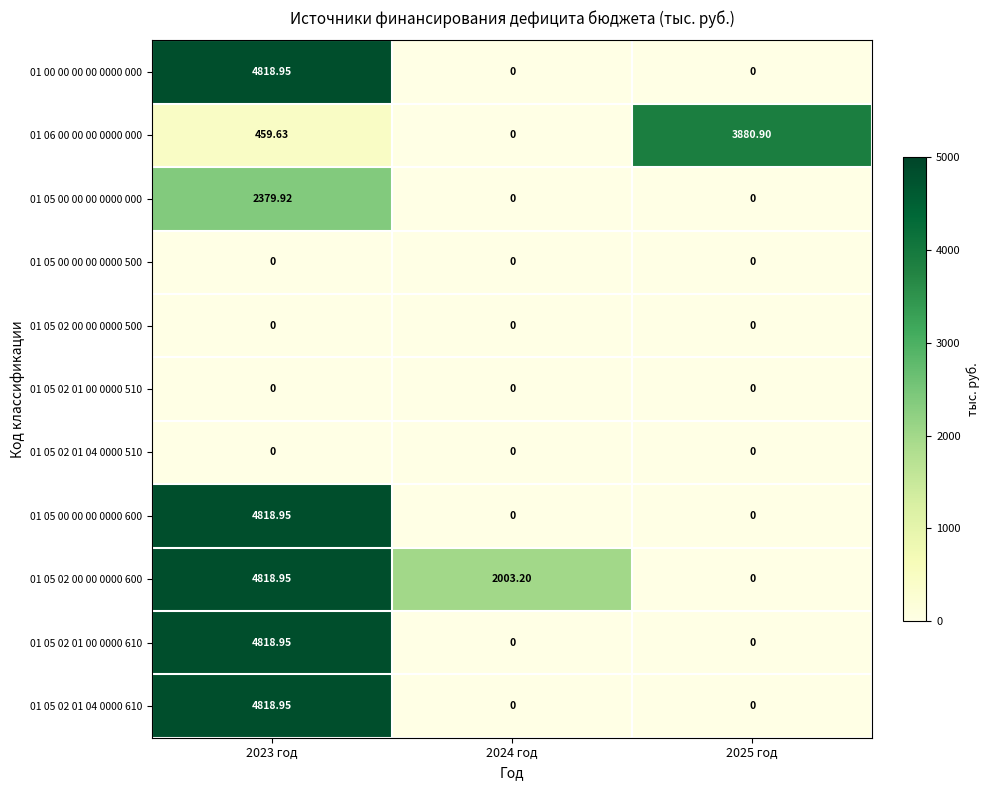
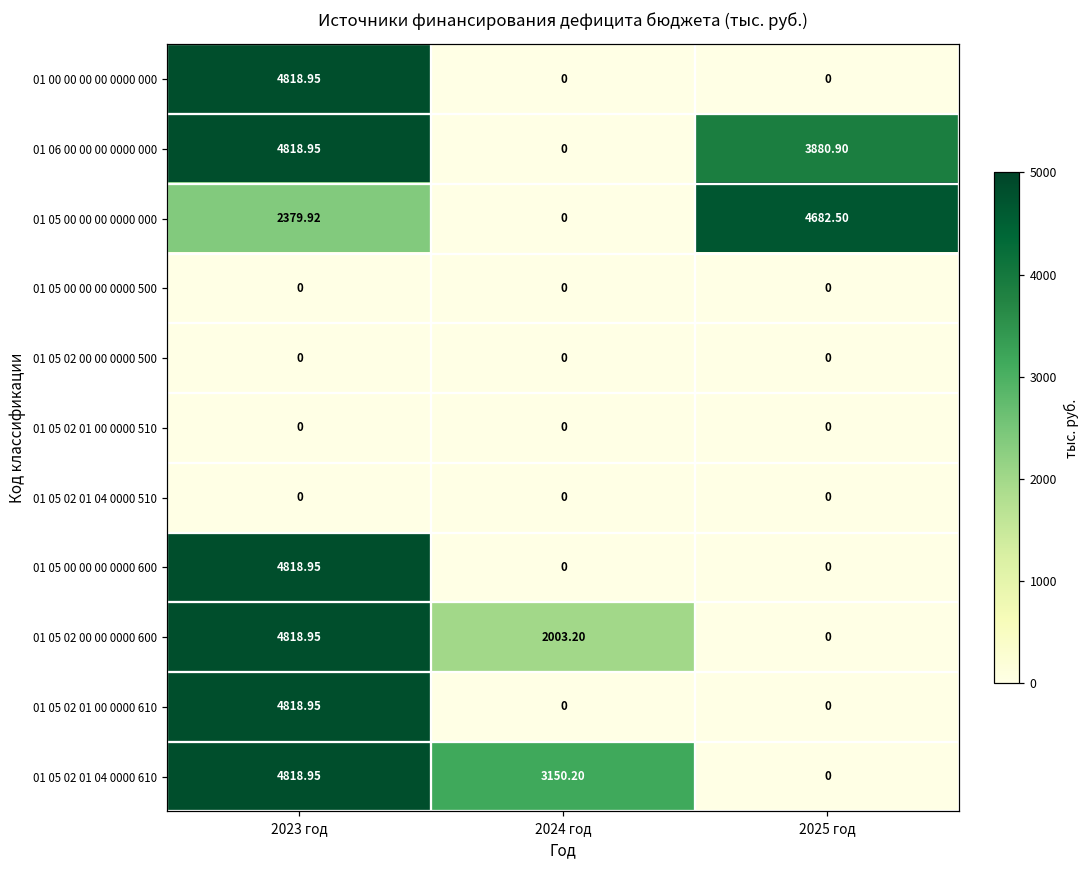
01 06 00 00 00 0000 000, 2023 год: 459.63 -> 4818.95
01 05 00 00 00 0000 000, 2025 год: 0 -> 4682.50
01 05 02 01 04 0000 610, 2024 год: 0 -> 3150.20
